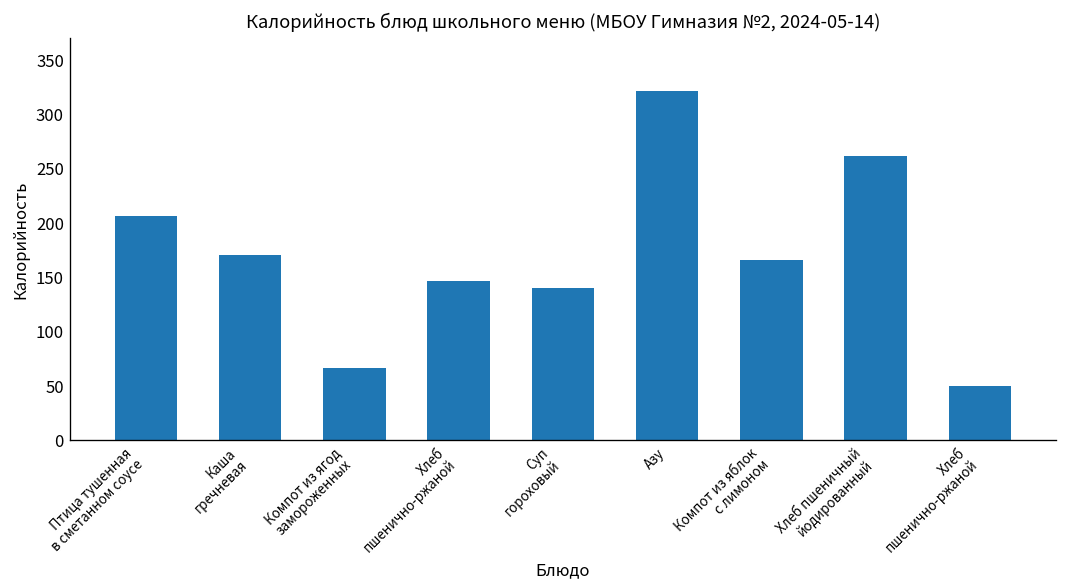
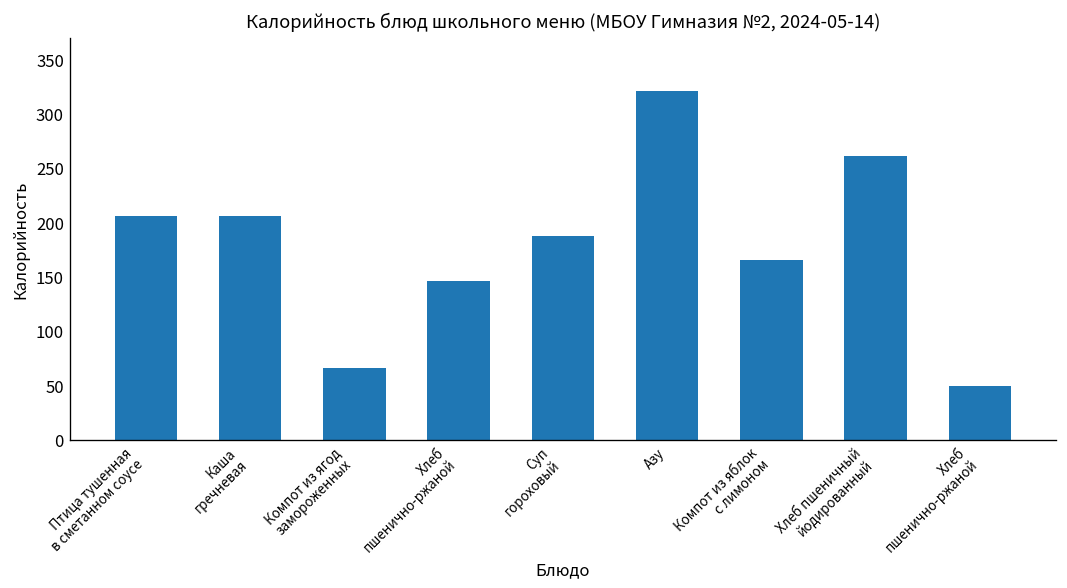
Каша гречневая: 170 -> 210
Суп гороховый: 140 -> 190
